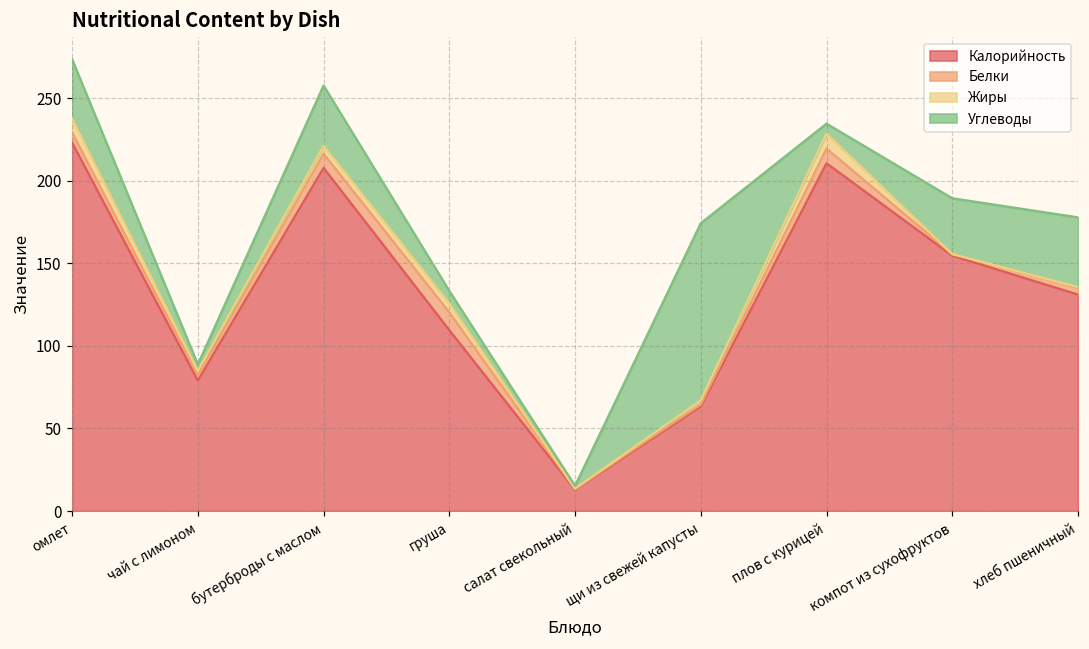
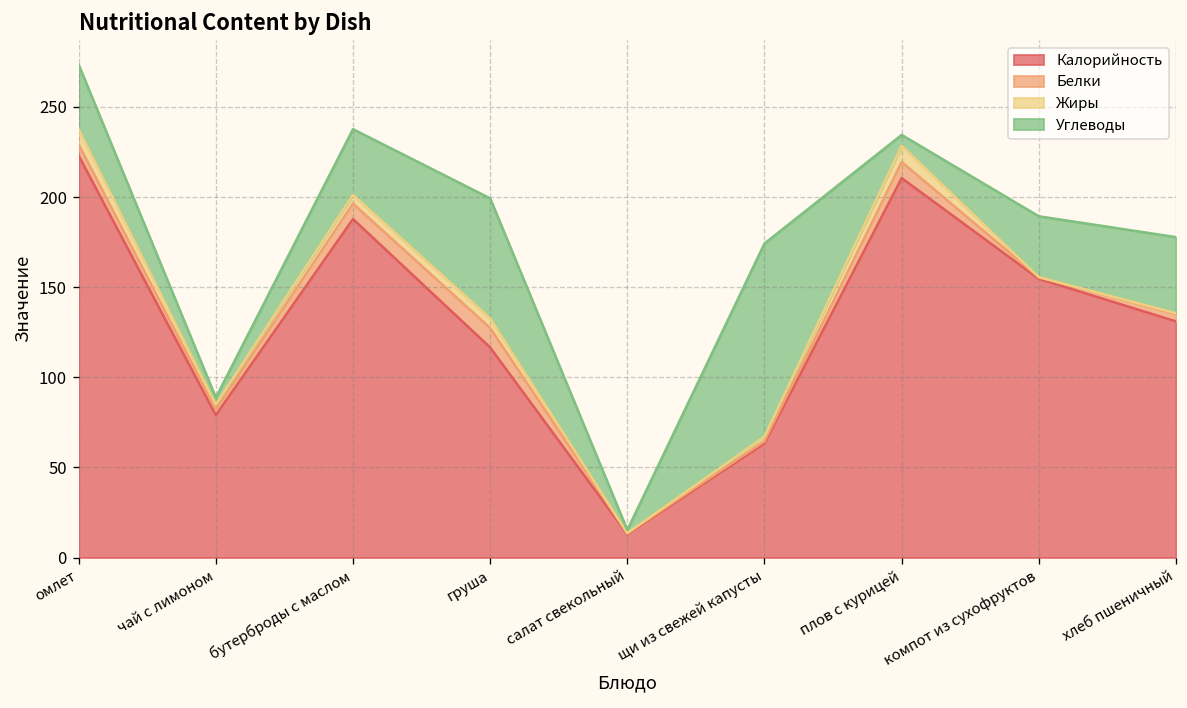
Калорийность, бутерброды с маслом: 208 -> 188
Калорийность, груша: 109 -> 117
Углеводы, груша: 8 -> 67
